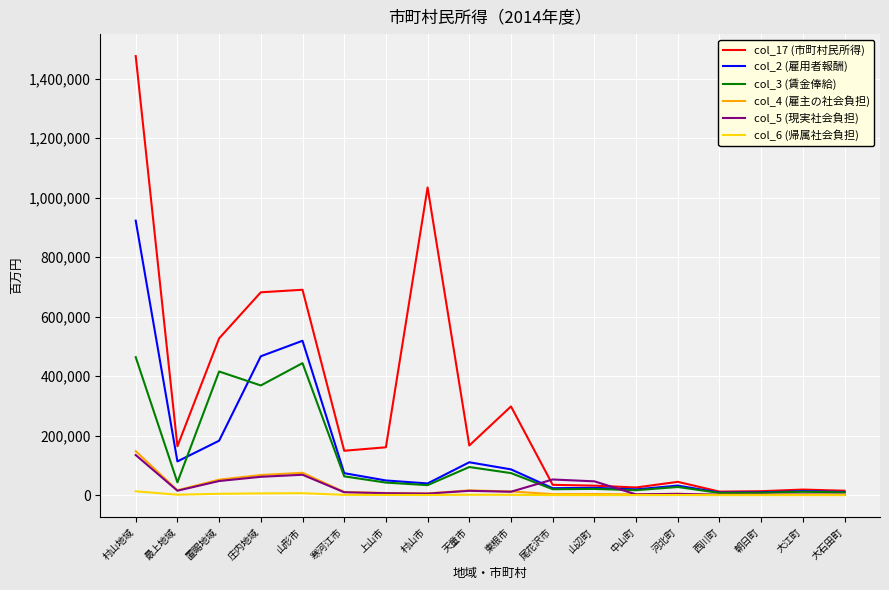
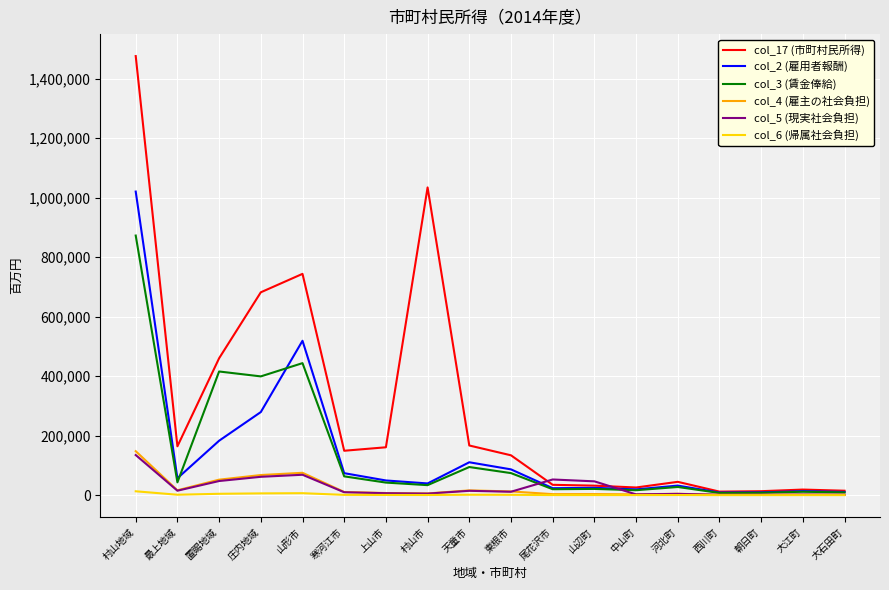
col_2 (雇用者報酬), 村山地域: 920,000 -> 1,020,000
col_3 (賃金俸給), 村山地域: 460,000 -> 870,000
col_2 (雇用者報酬), 最上地域: 110,000 -> 60,000
col_17 (市町村民所得), 置賜地域: 530,000 -> 460,000
col_2 (雇用者報酬), 庄内地域: 470,000 -> 280,000
col_3 (賃金俸給), 庄内地域: 370,000 -> 400,000
col_17 (市町村民所得), 山形市: 690,000 -> 740,000
col_17 (市町村民所得), 東根市: 300,000 -> 130,000
